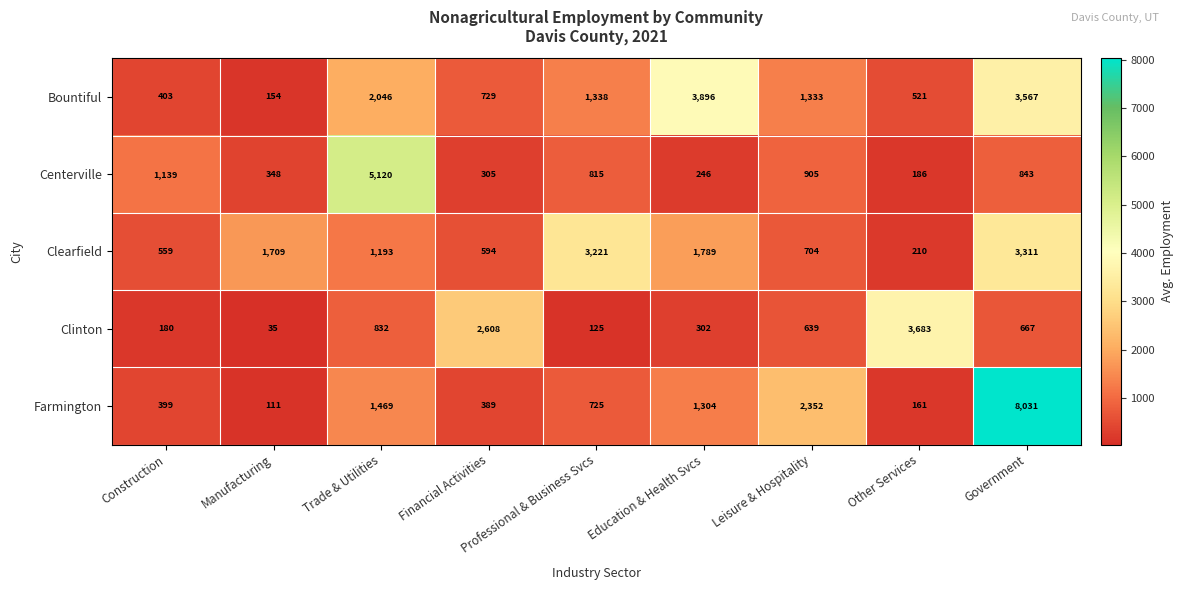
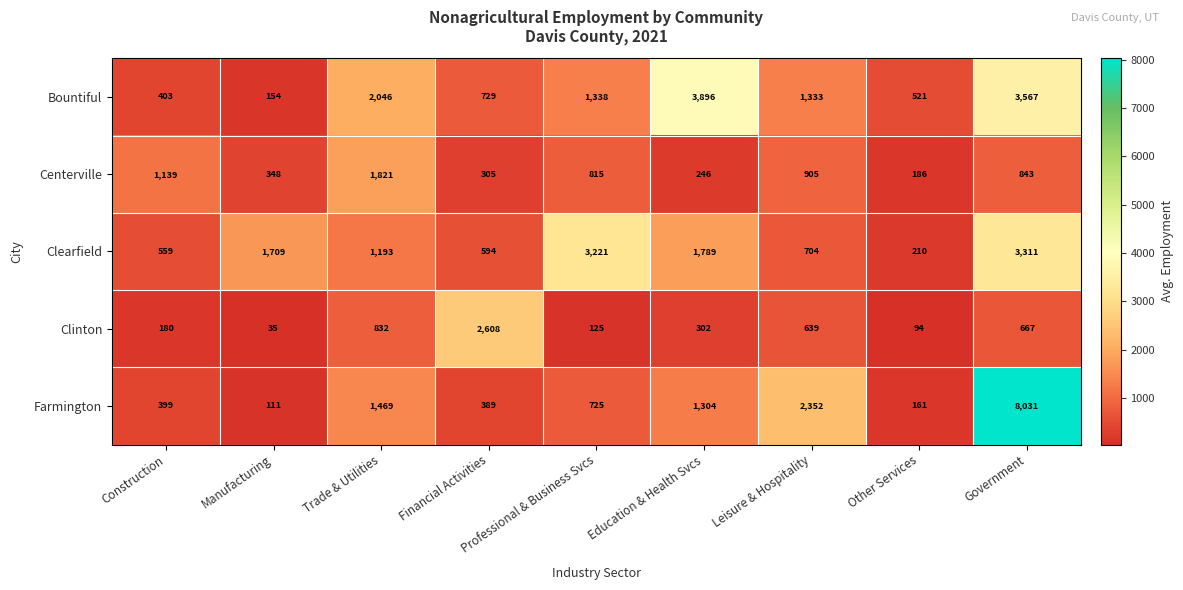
Centerville, Trade & Utilities: 5,120 -> 1,821
Clinton, Other Services: 3,683 -> 94
